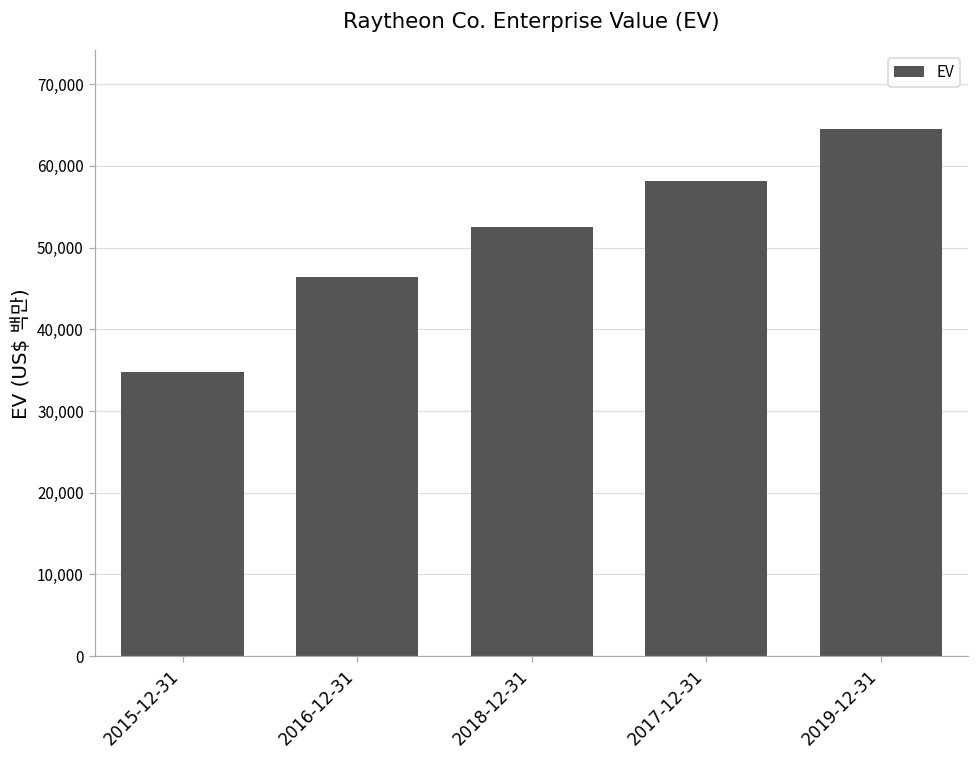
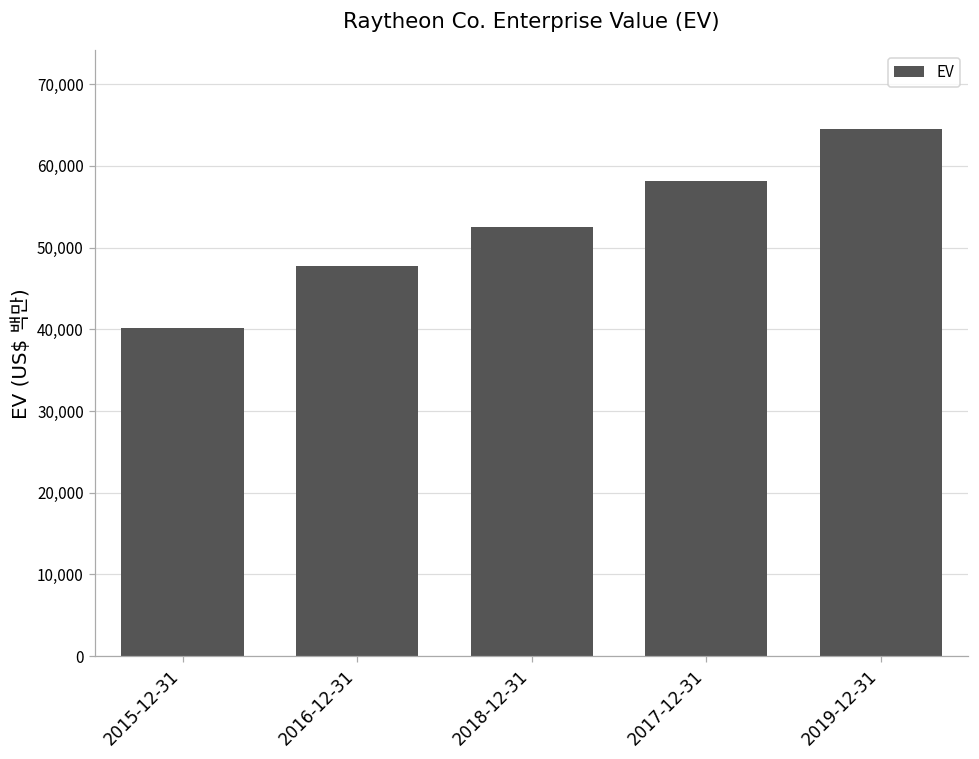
2015-12-31: 35,000 -> 40,000
2016-12-31: 46,000 -> 48,000
